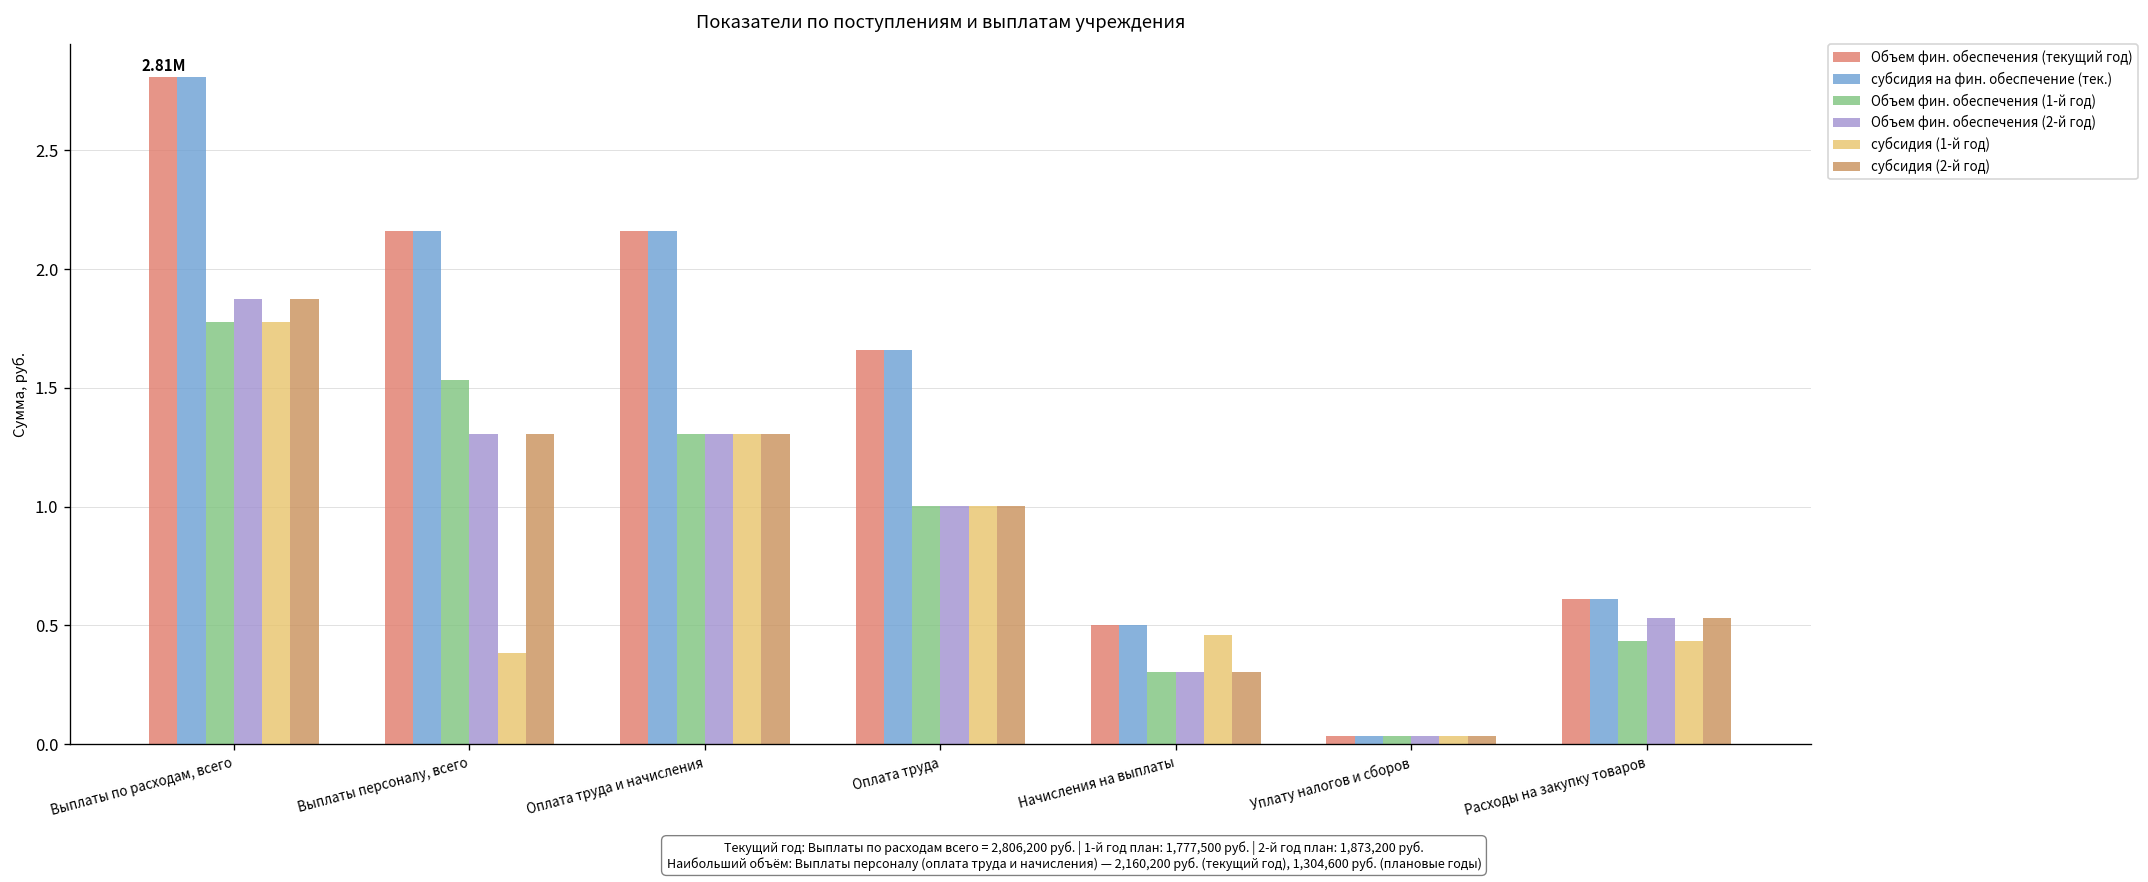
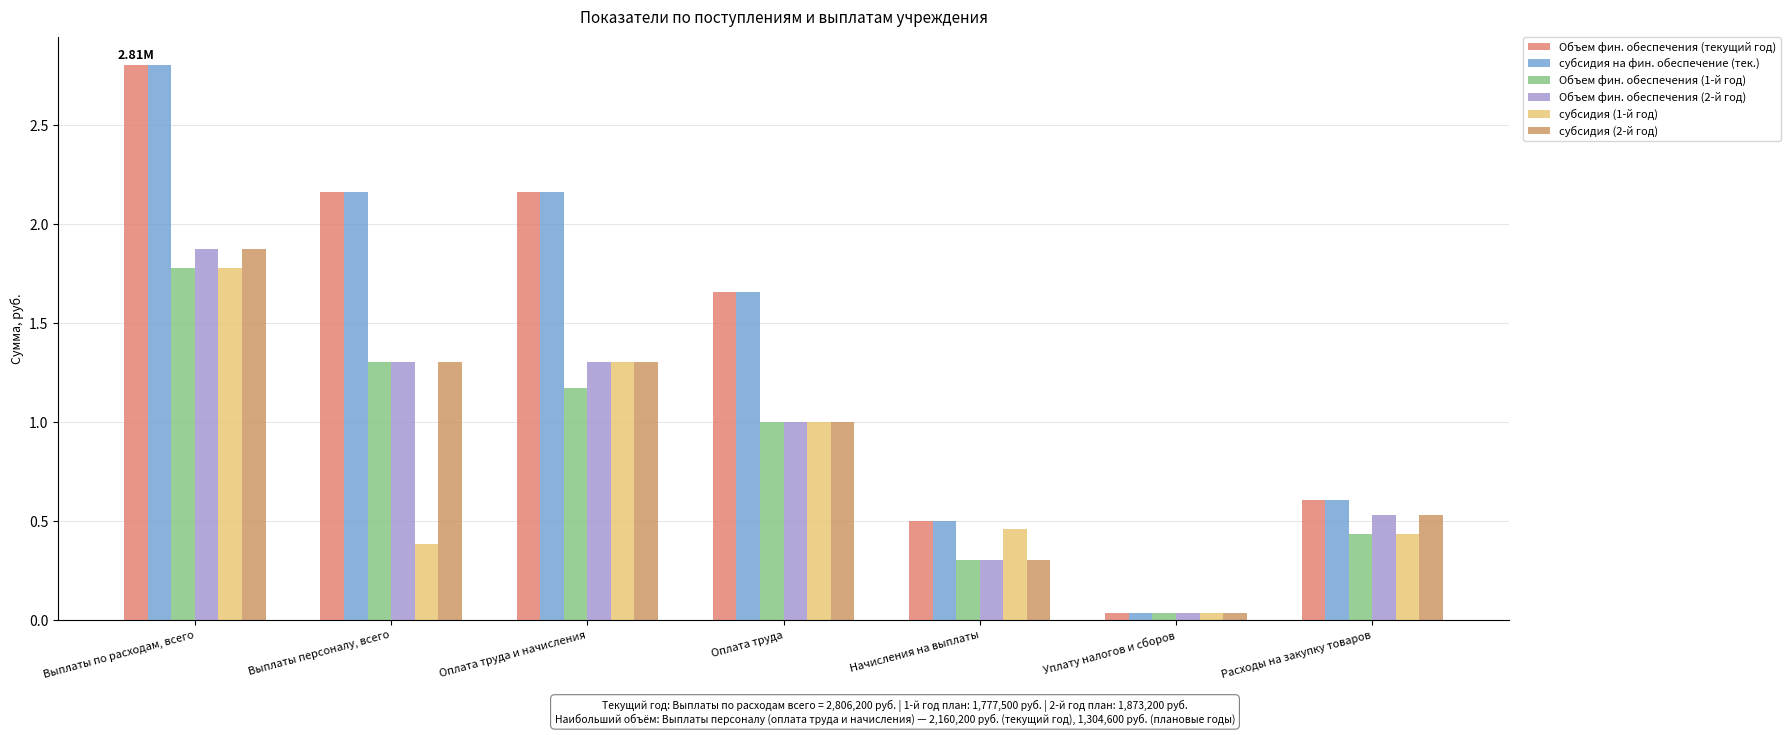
Объем фин. обеспечения (1-й год), Выплаты персоналу, всего: 1.53 -> 1.30
Объем фин. обеспечения (1-й год), Оплата труда и начисления: 1.30 -> 1.17
